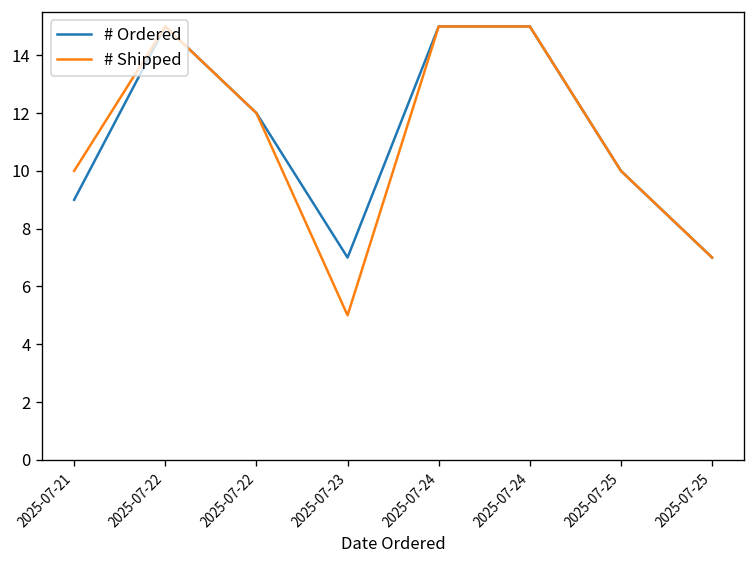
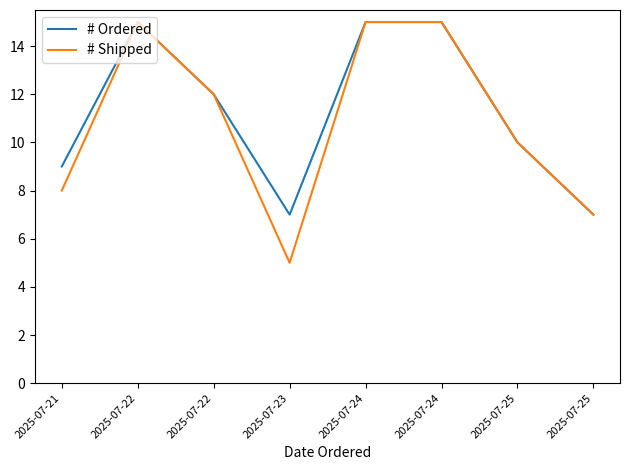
# Shipped, 2025-07-21: 10 -> 8
